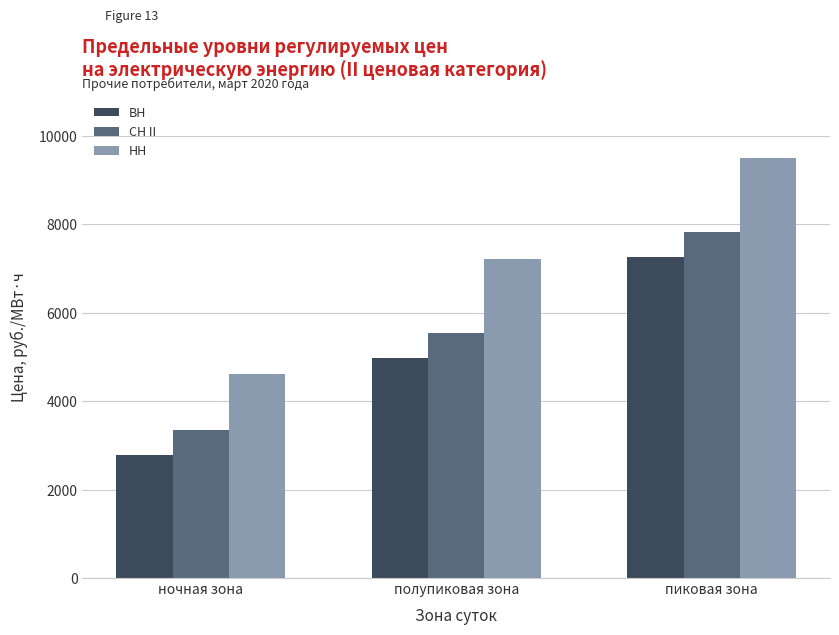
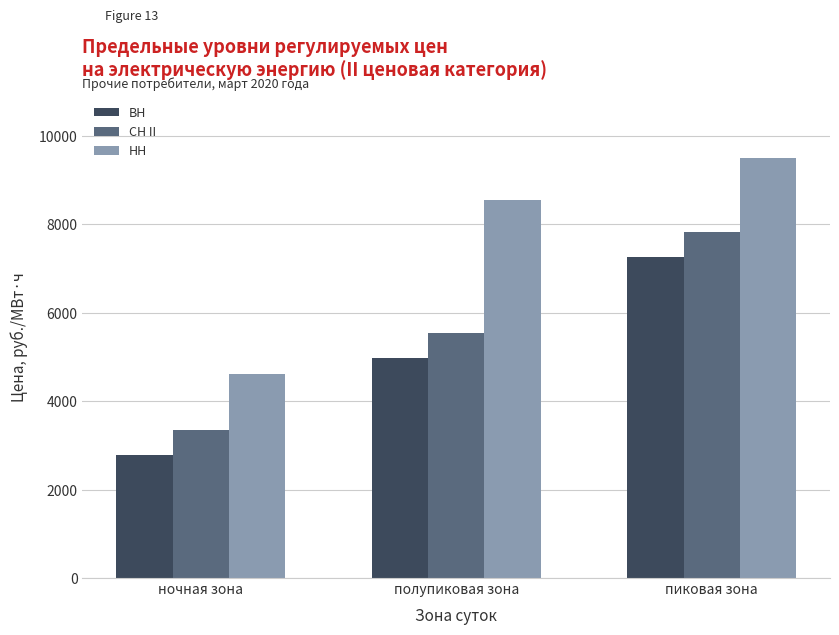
НН, полупиковая зона: 7200 -> 8600
